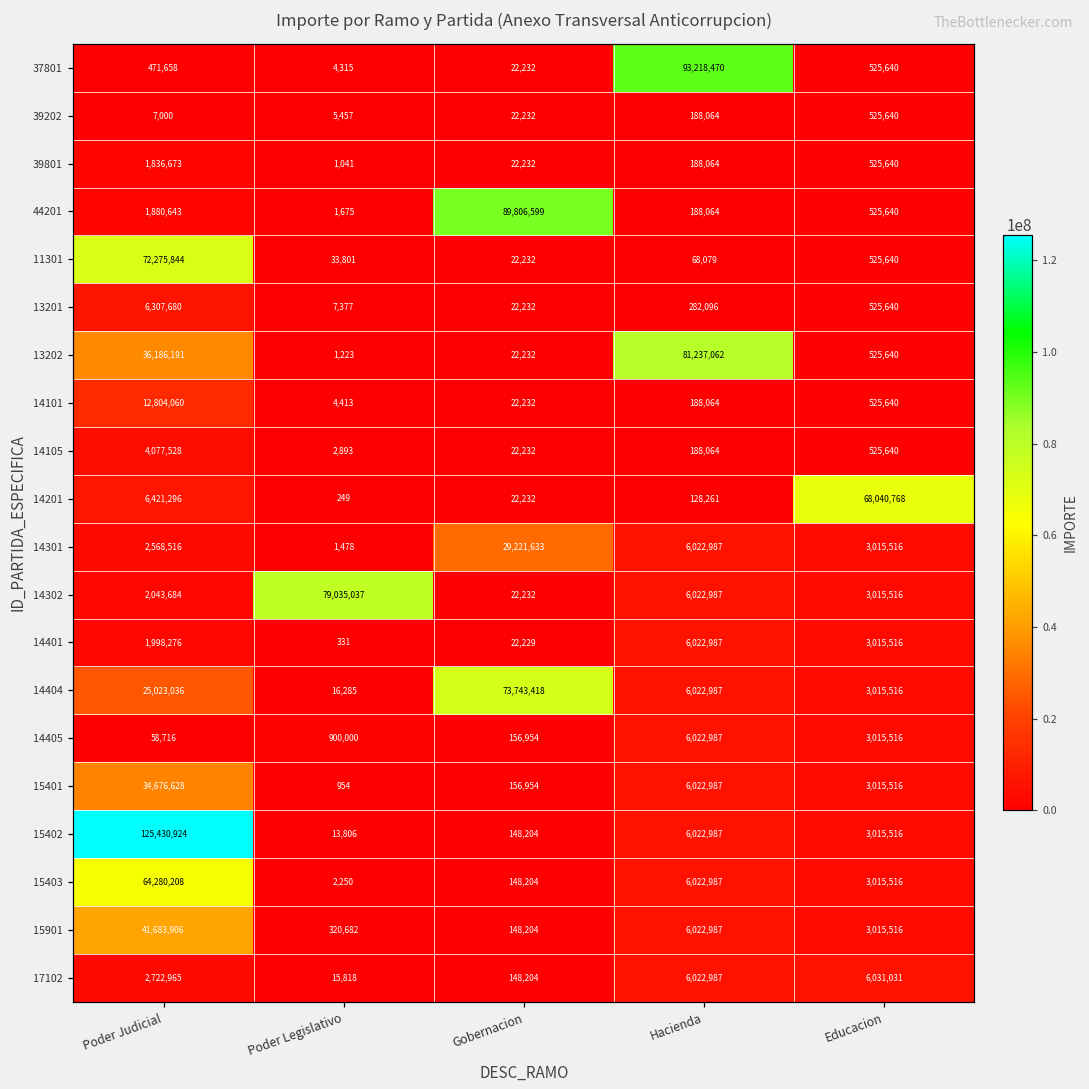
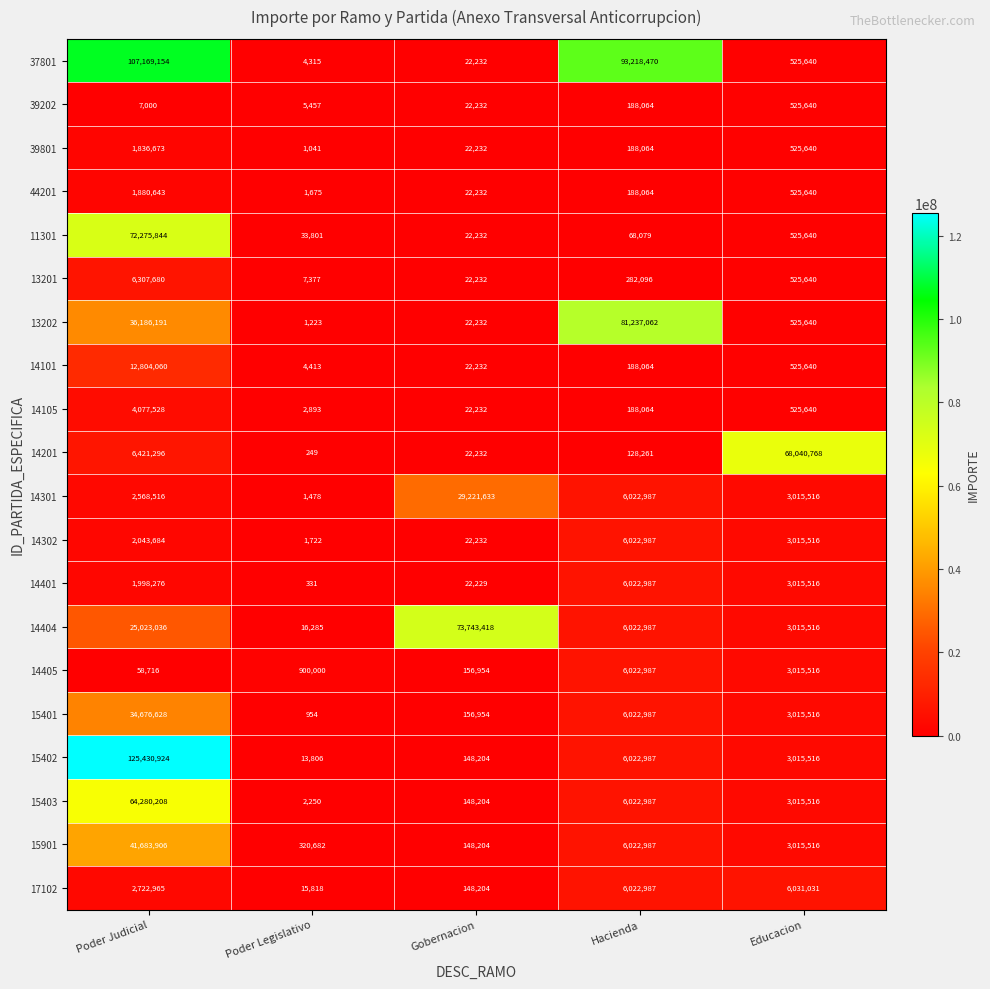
37801, Poder Judicial: 471,658 -> 107,169,154
44201, Gobernacion: 89,806,599 -> 22,232
14302, Poder Legislativo: 79,035,037 -> 1,722
